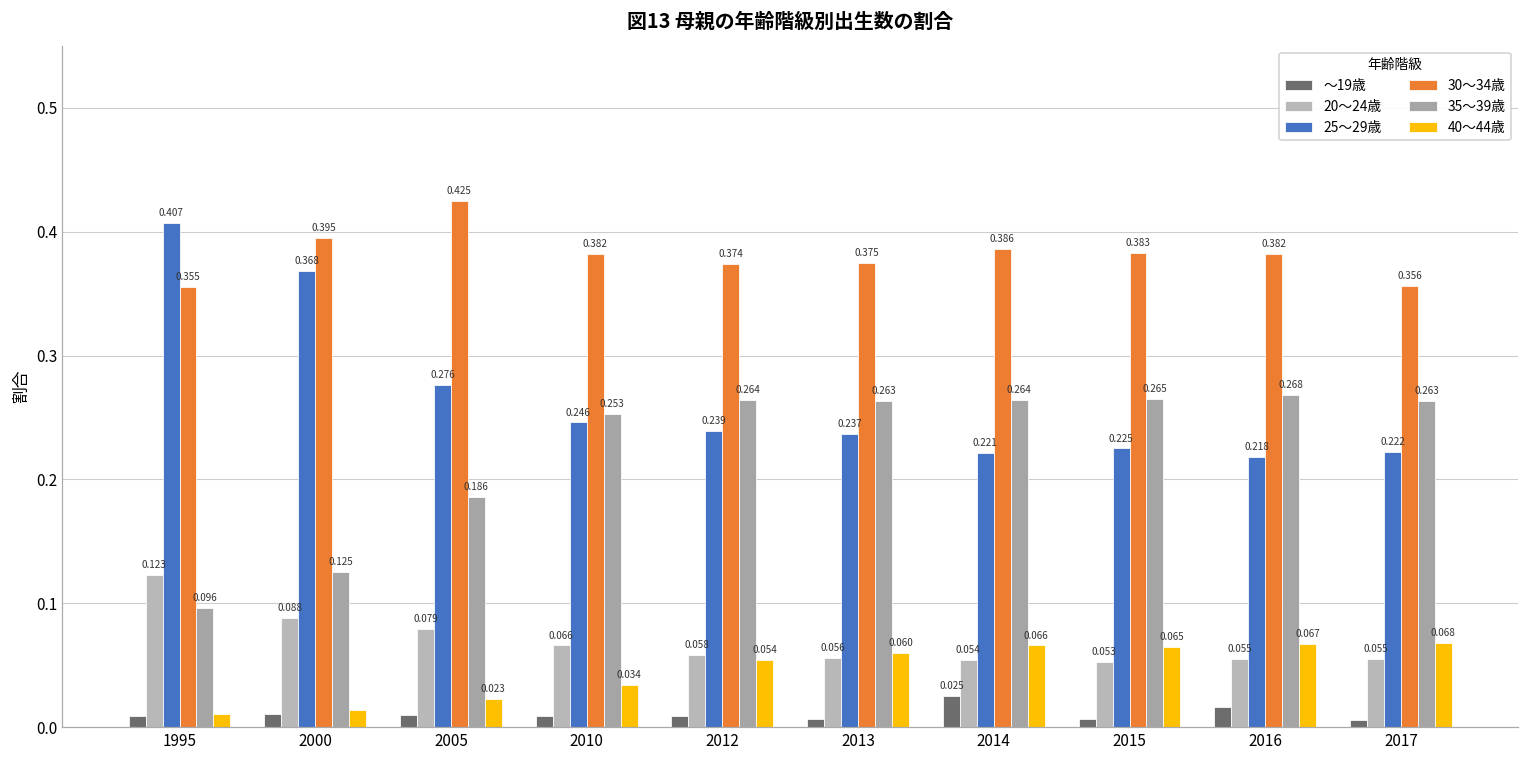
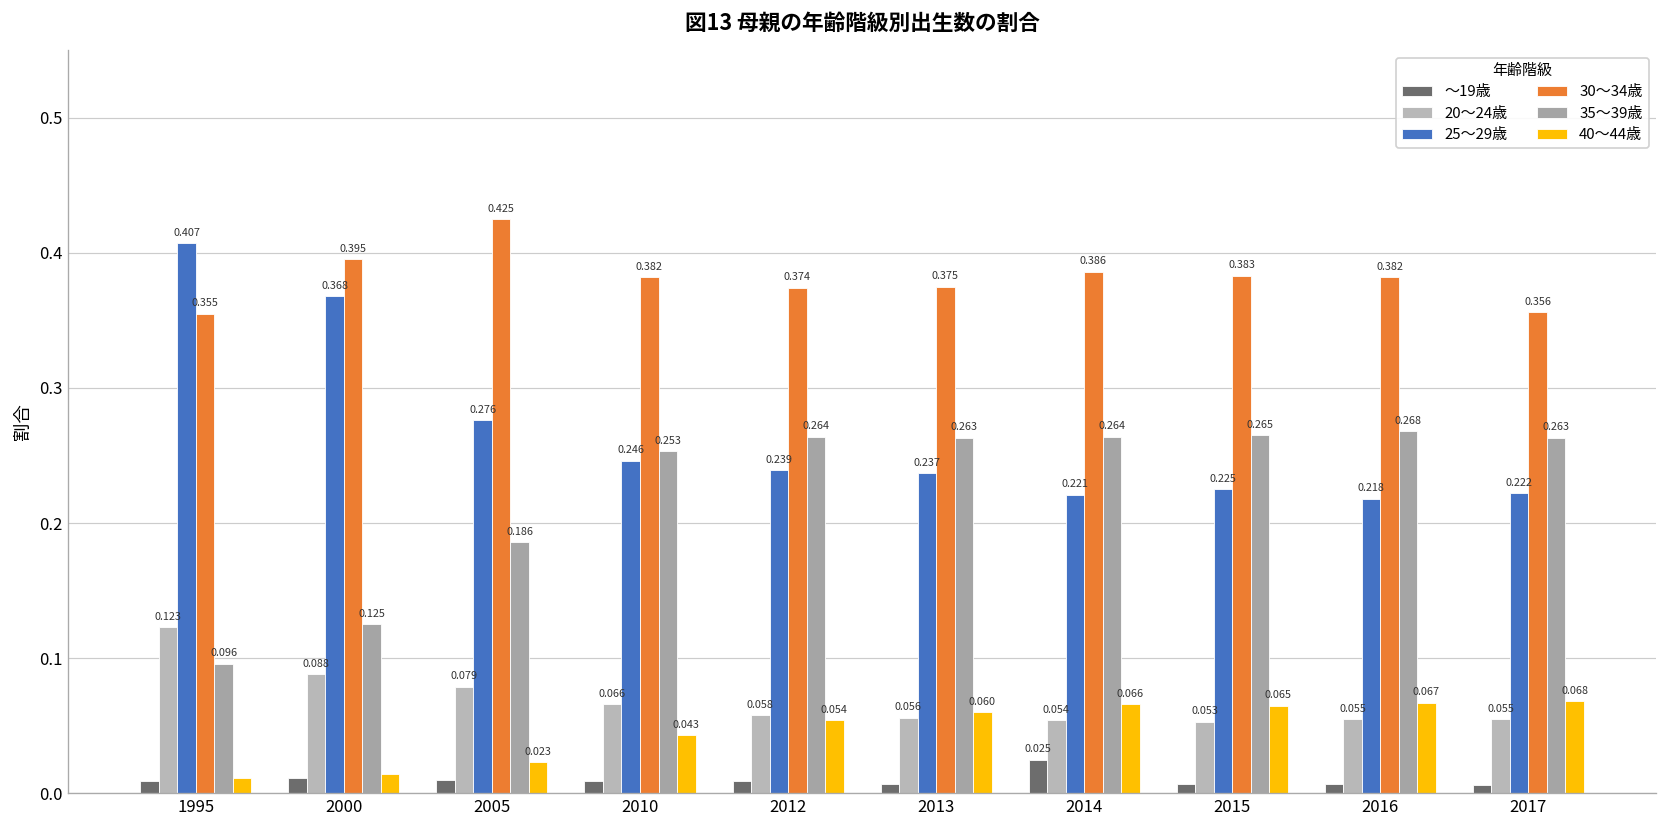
40～44歳, 2010: 0.034 -> 0.043
～19歳, 2016: 0.016 -> 0.007
